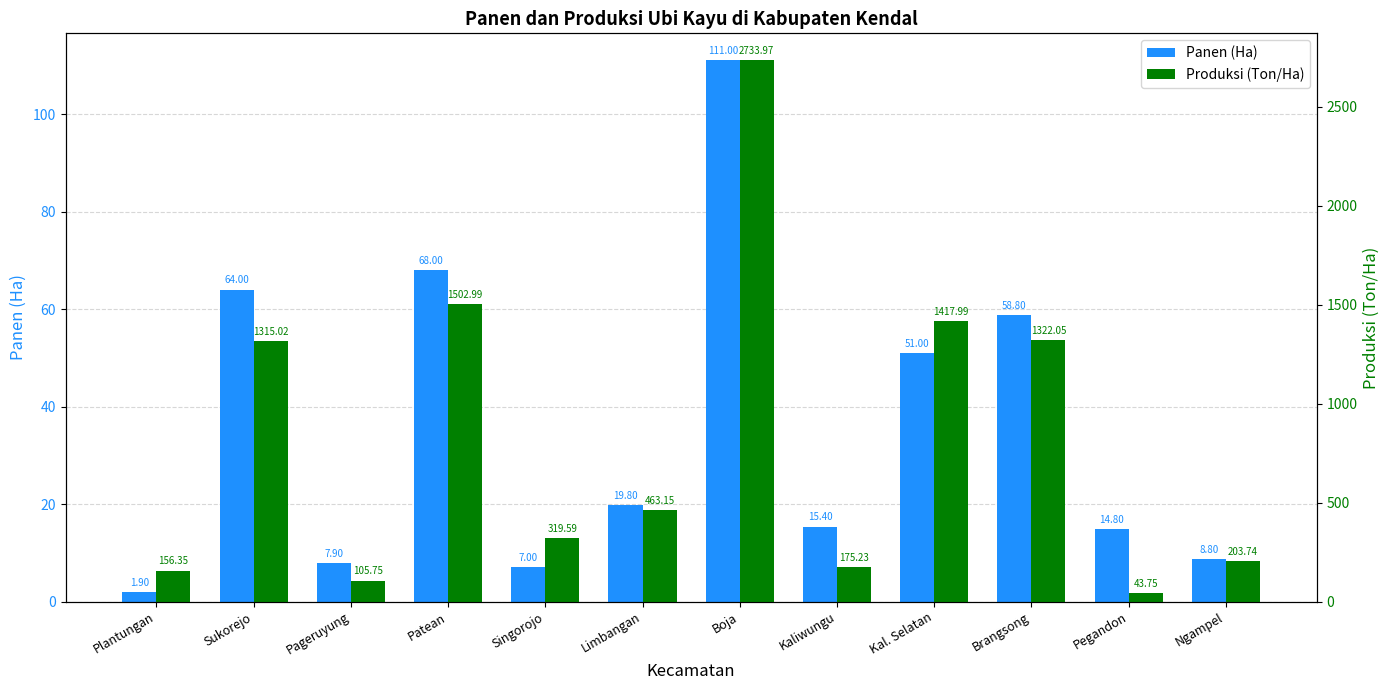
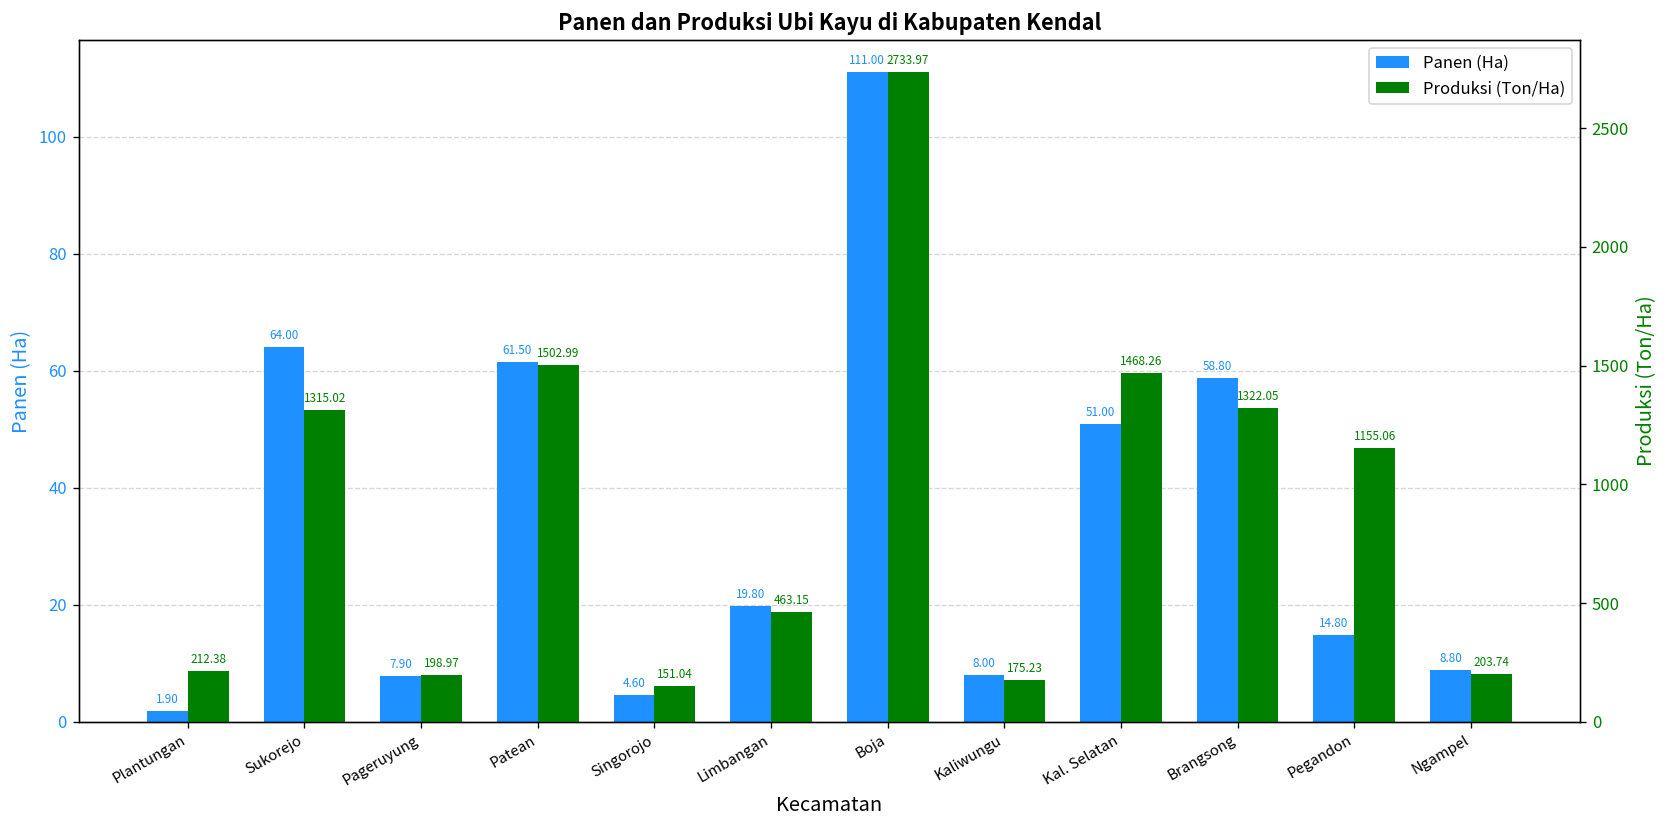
Panen (Ha), Patean: 68.00 -> 61.50
Panen (Ha), Singorojo: 7.00 -> 4.60
Panen (Ha), Kaliwungu: 15.40 -> 8.00
Produksi (Ton/Ha), Plantungan: 156.35 -> 212.38
Produksi (Ton/Ha), Pageruyung: 105.75 -> 198.97
Produksi (Ton/Ha), Singorojo: 319.59 -> 151.04
Produksi (Ton/Ha), Kal. Selatan: 1417.99 -> 1468.26
Produksi (Ton/Ha), Pegandon: 43.75 -> 1155.06
